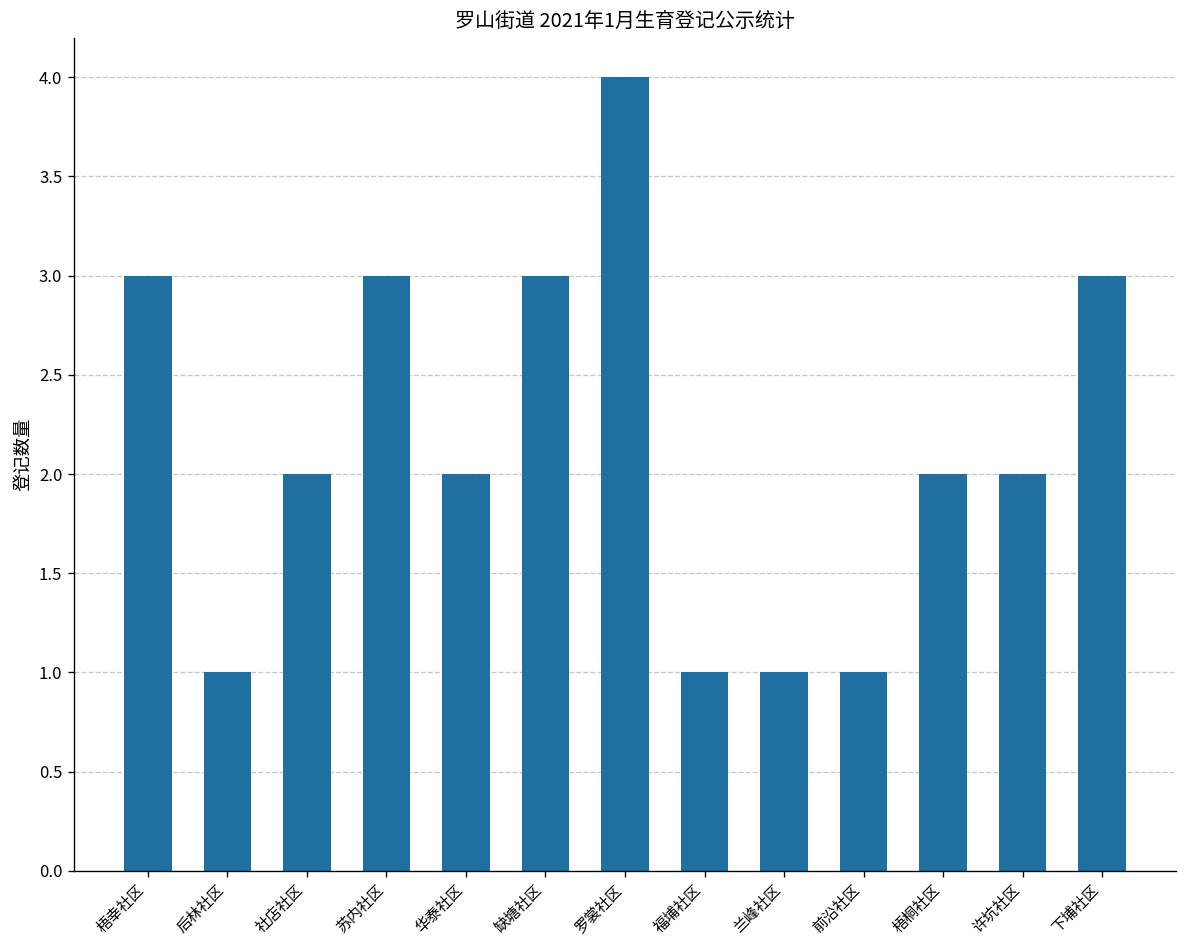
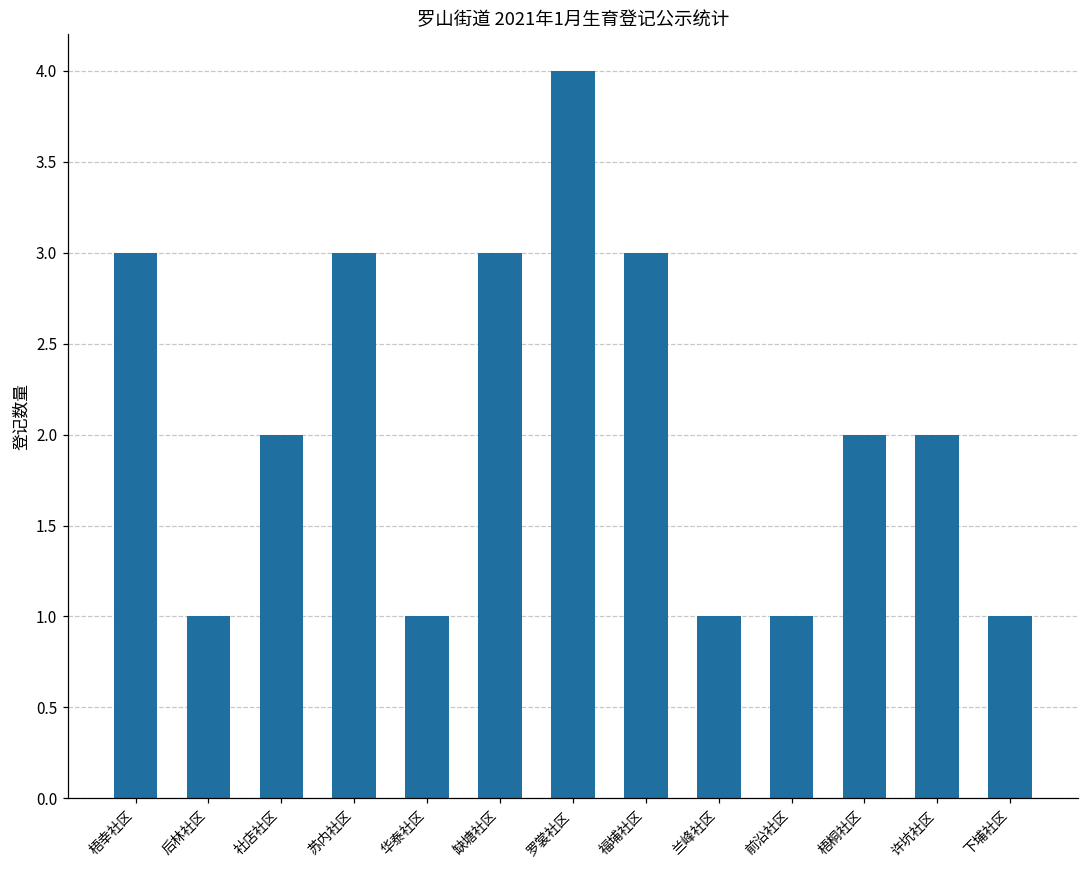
华泰社区: 2 -> 1
福埔社区: 1 -> 3
下埔社区: 3 -> 1
